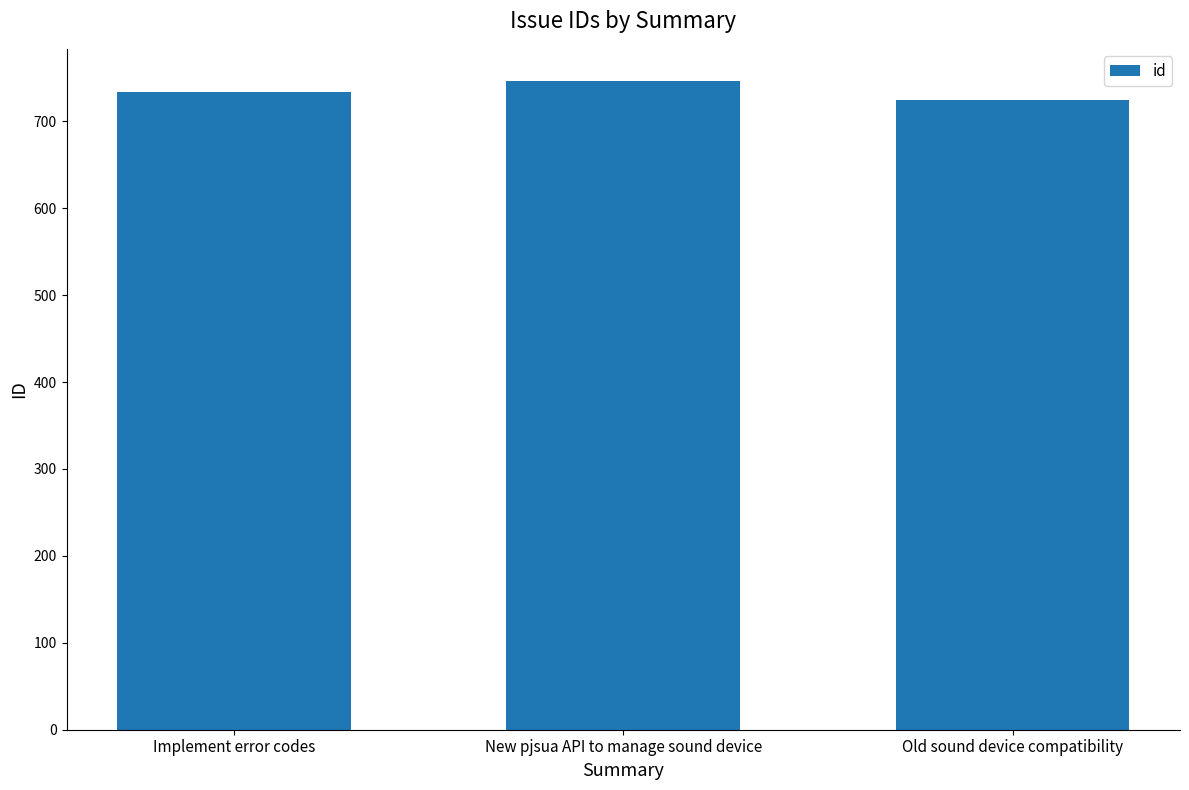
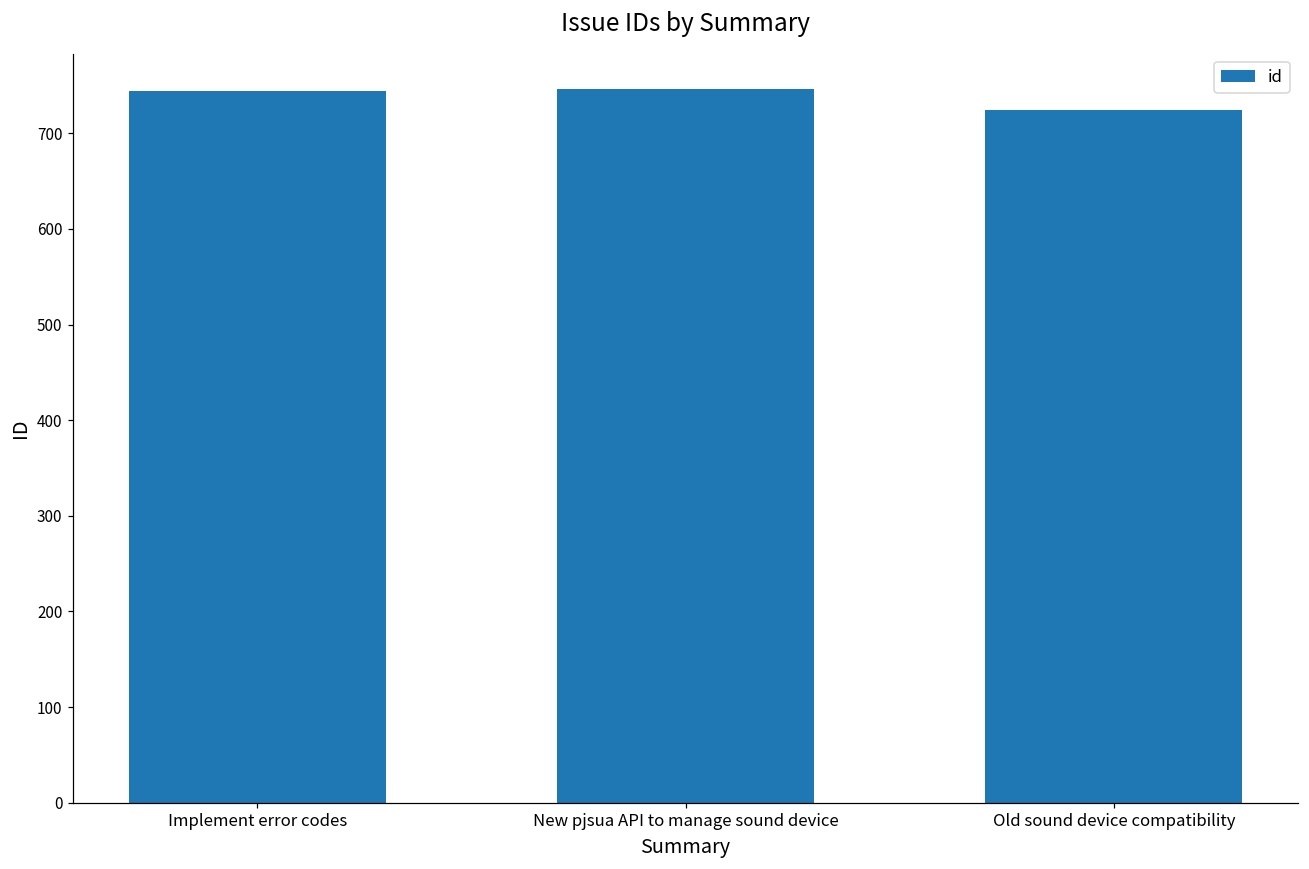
Implement error codes: 730 -> 740
